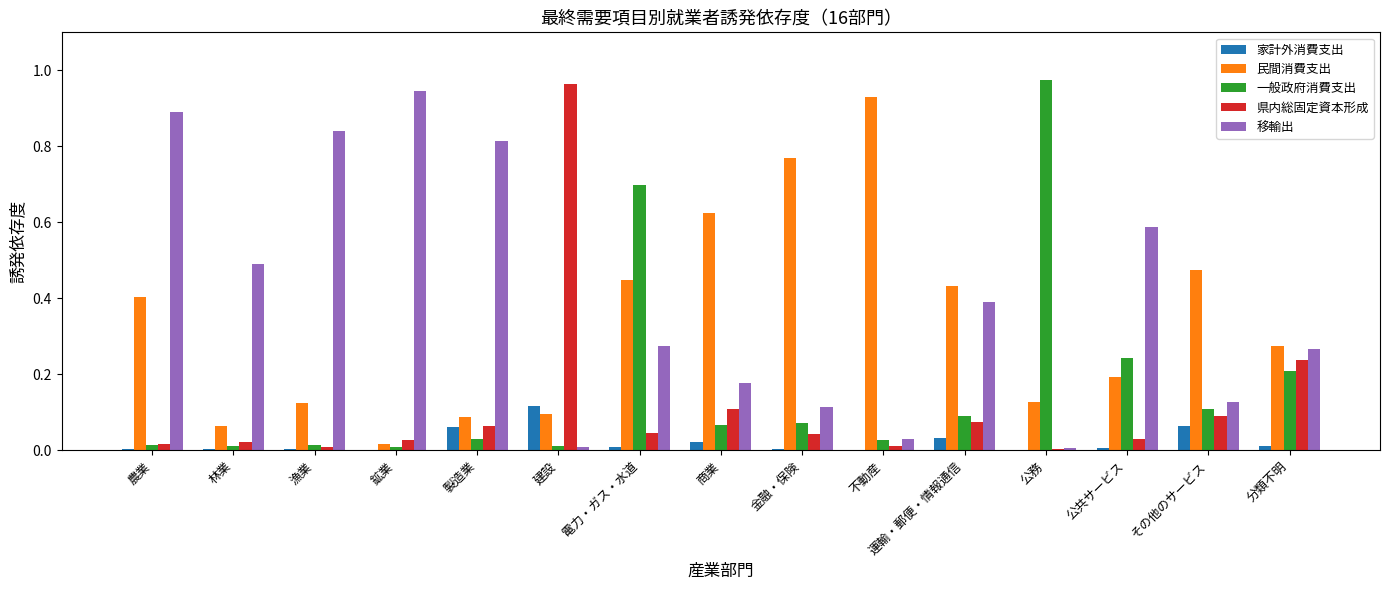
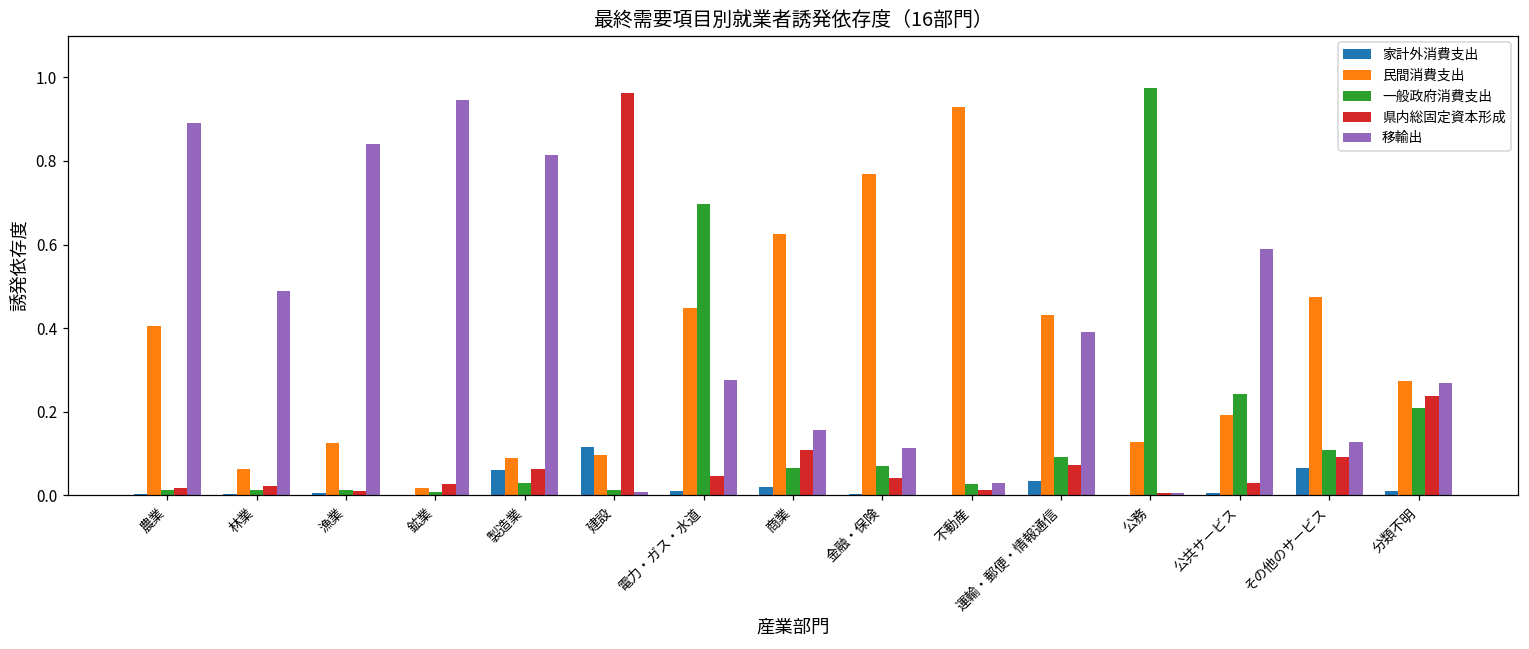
移輸出, 商業: 0.18 -> 0.16
